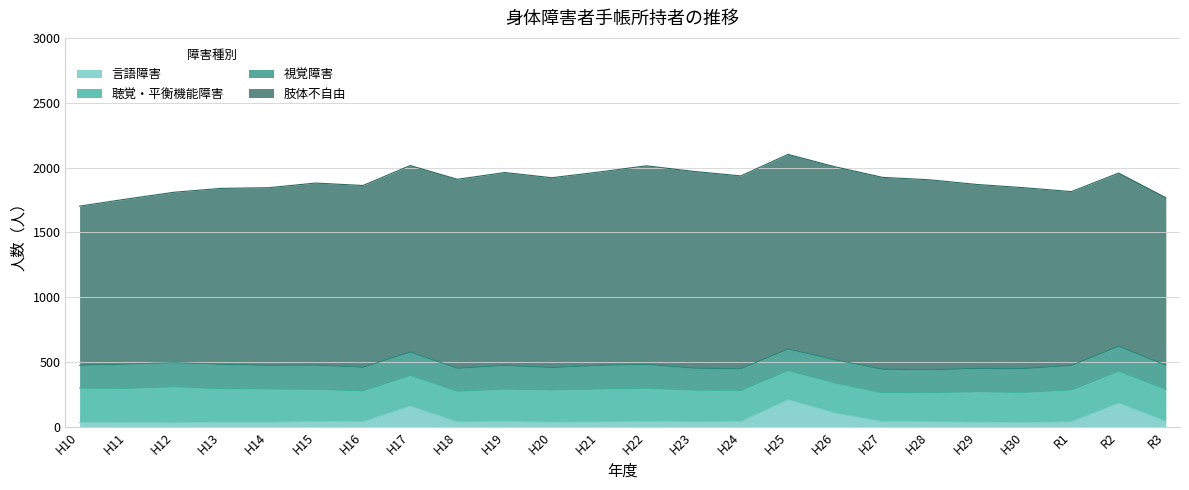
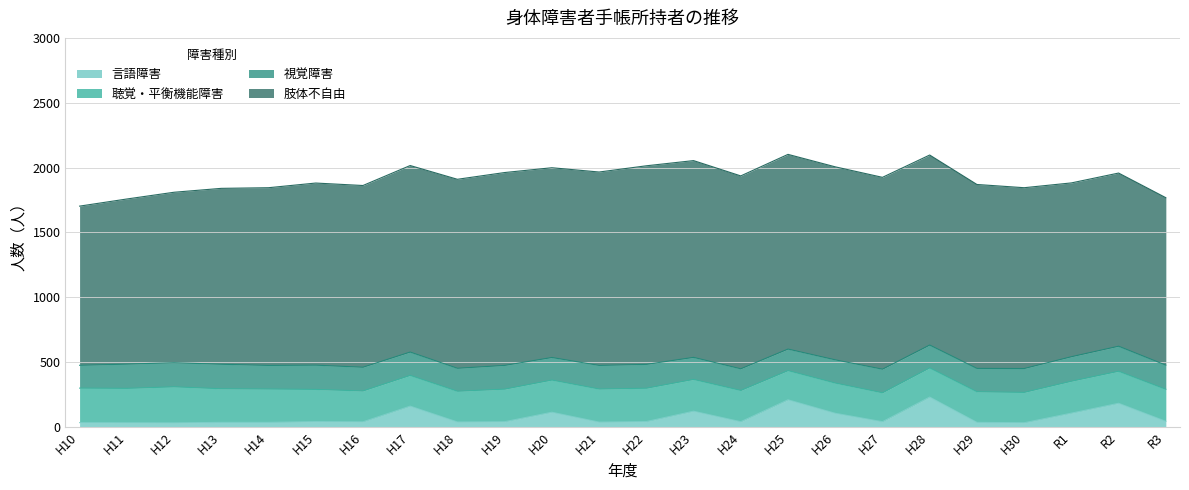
言語障害, H20: 40 -> 110
言語障害, H23: 40 -> 120
言語障害, H28: 40 -> 230
言語障害, R1: 40 -> 110
